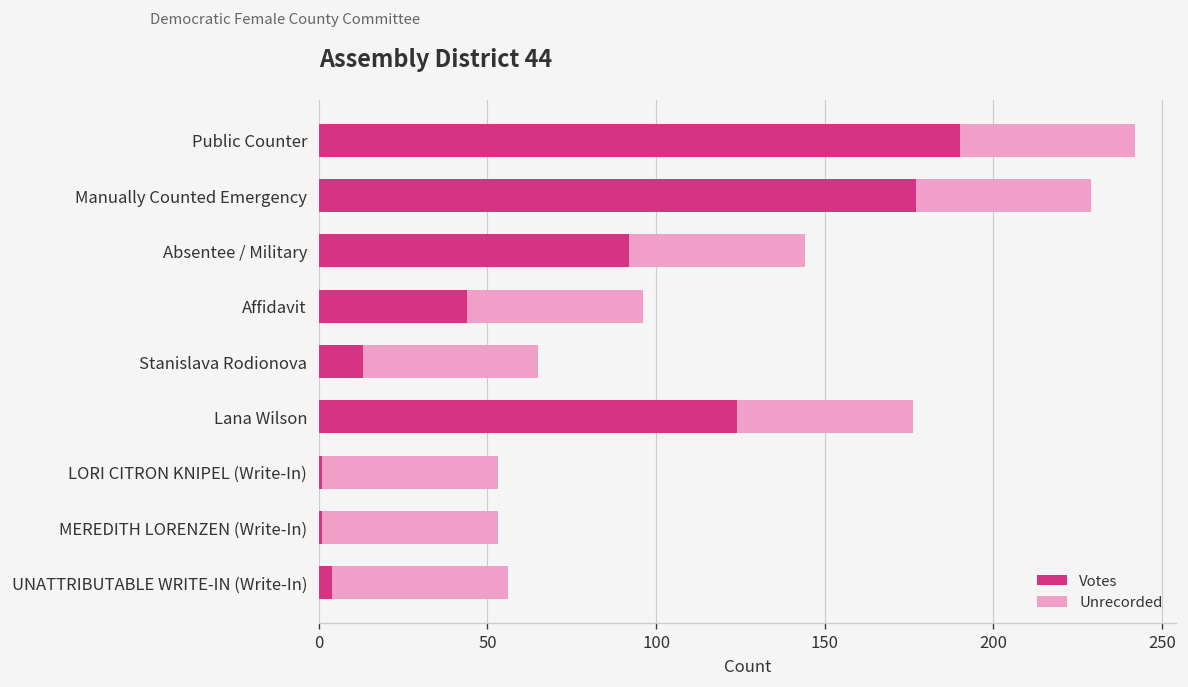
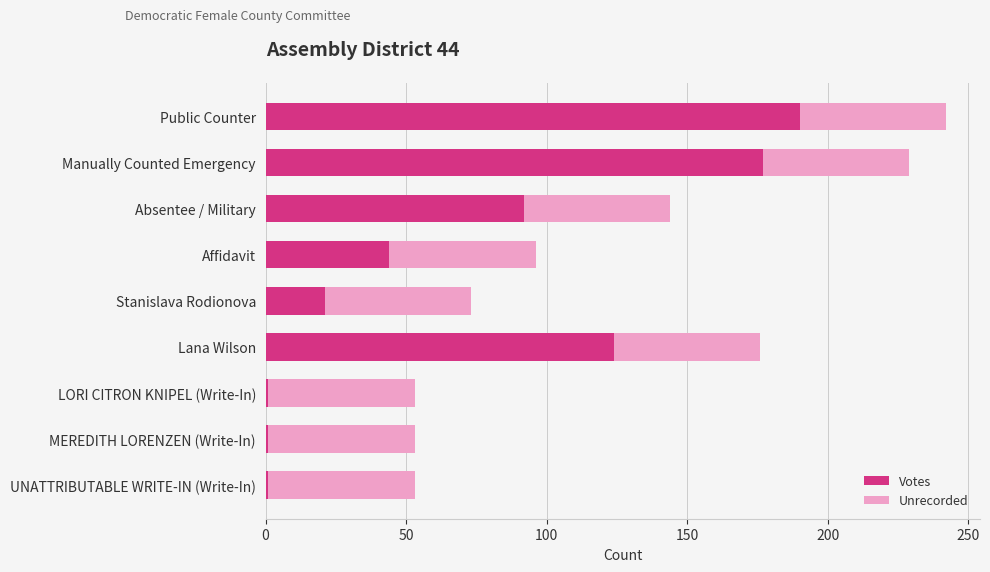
Votes, Stanislava Rodionova: 13 -> 21
Votes, UNATTRIBUTABLE WRITE-IN (Write-In): 4 -> 1
